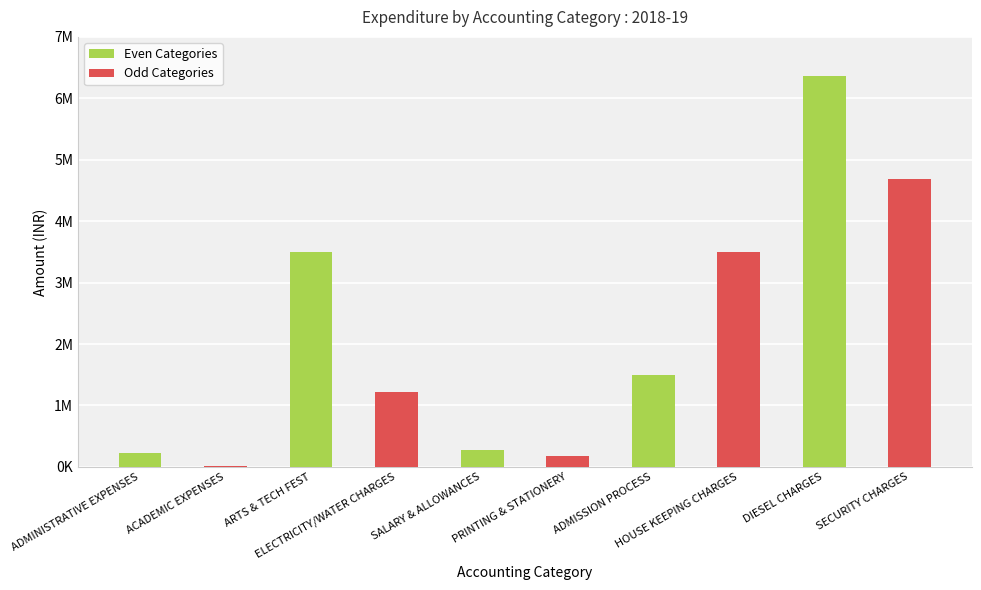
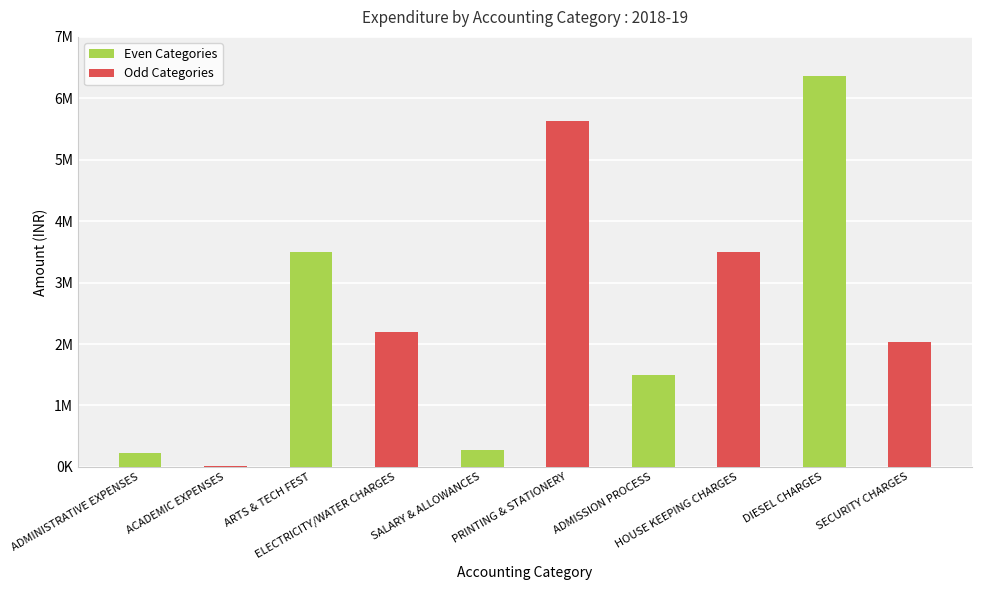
ELECTRICITY/WATER CHARGES: 1200000 -> 2200000
PRINTING & STATIONERY: 200000 -> 5600000
SECURITY CHARGES: 4700000 -> 2000000
